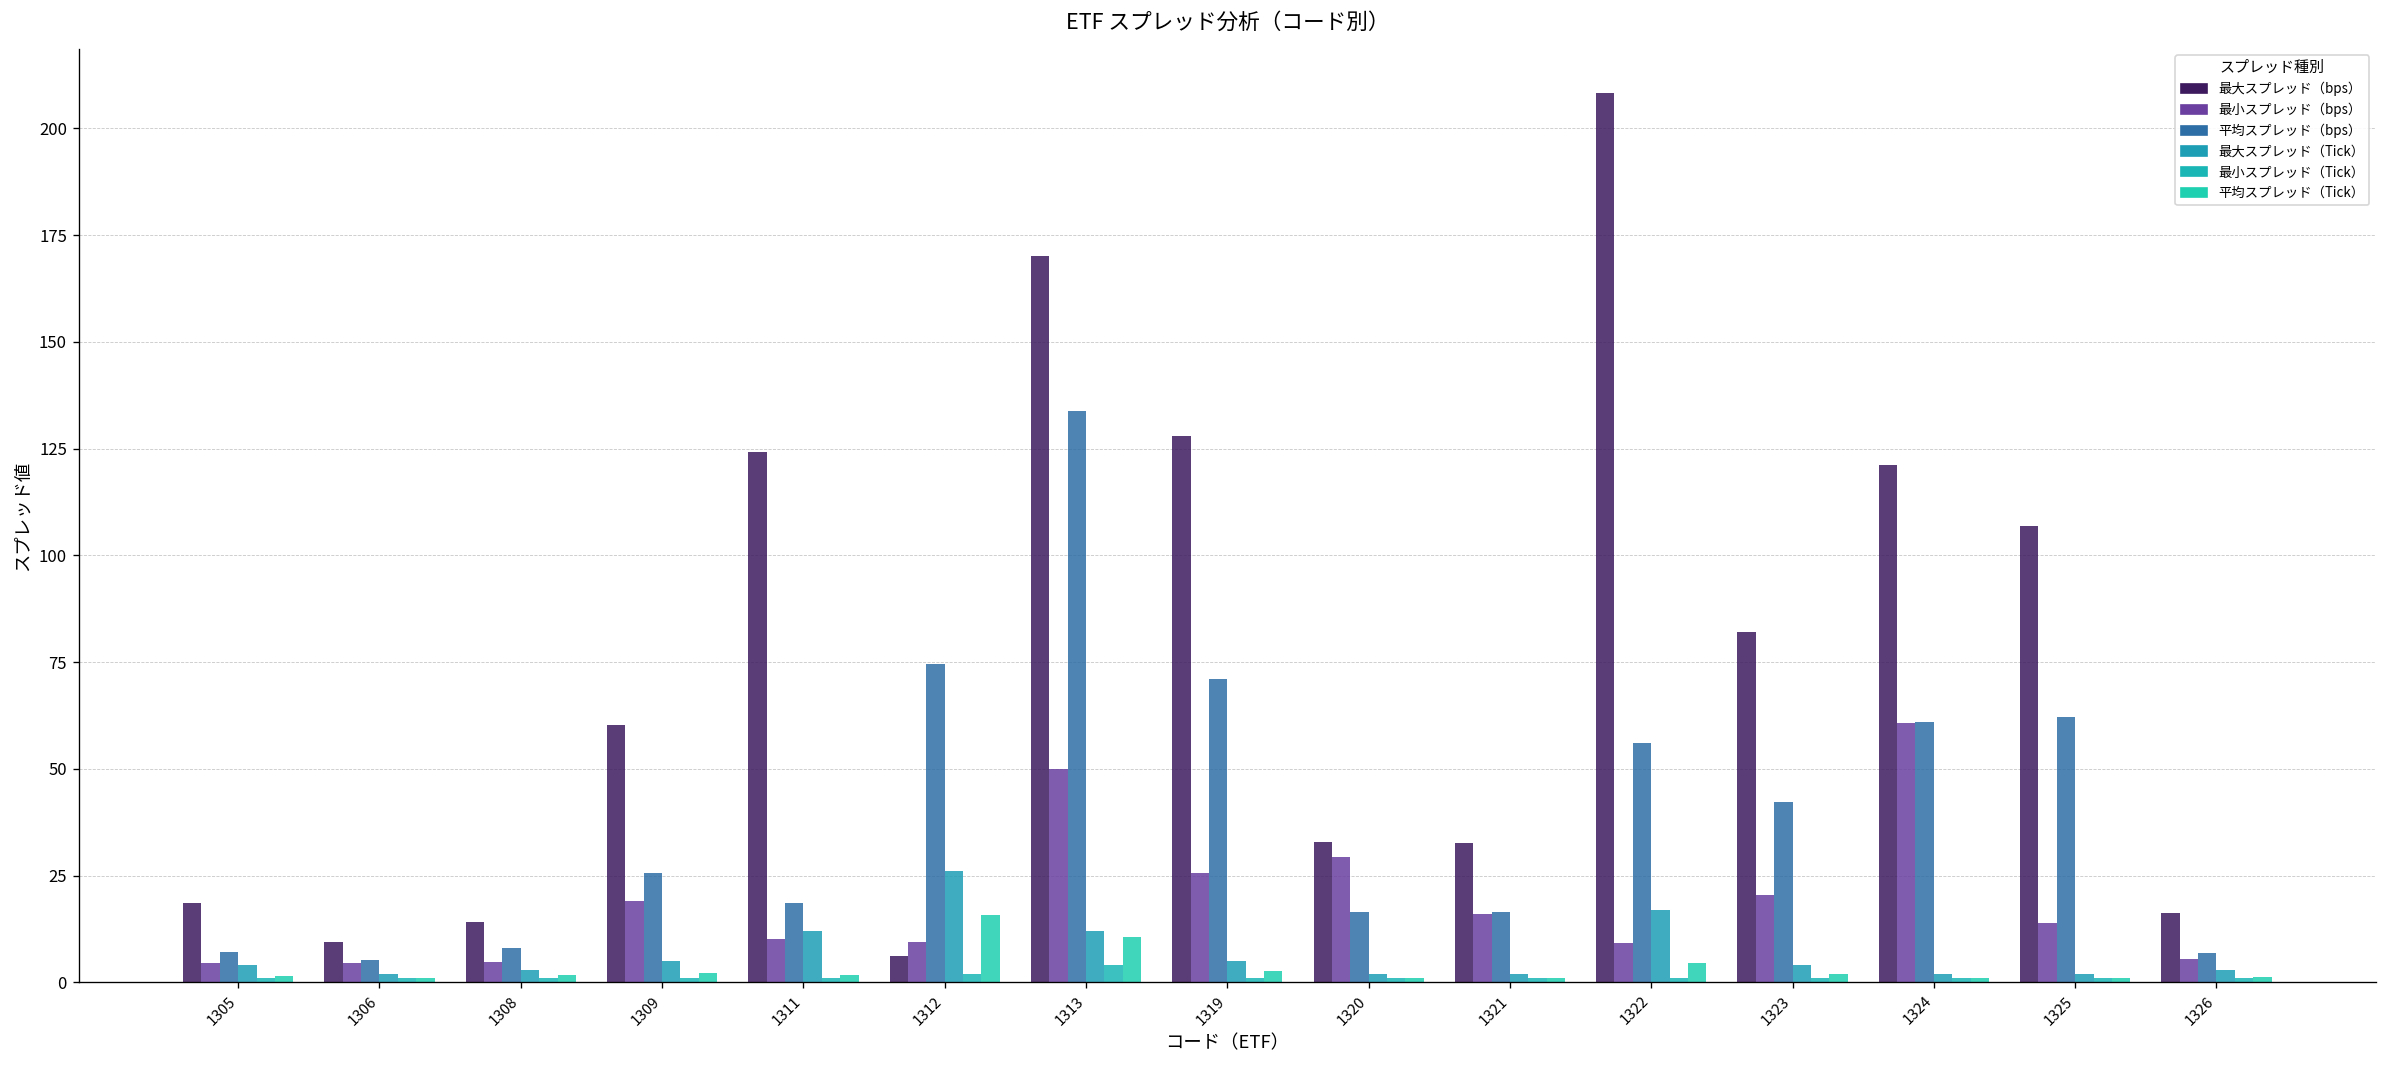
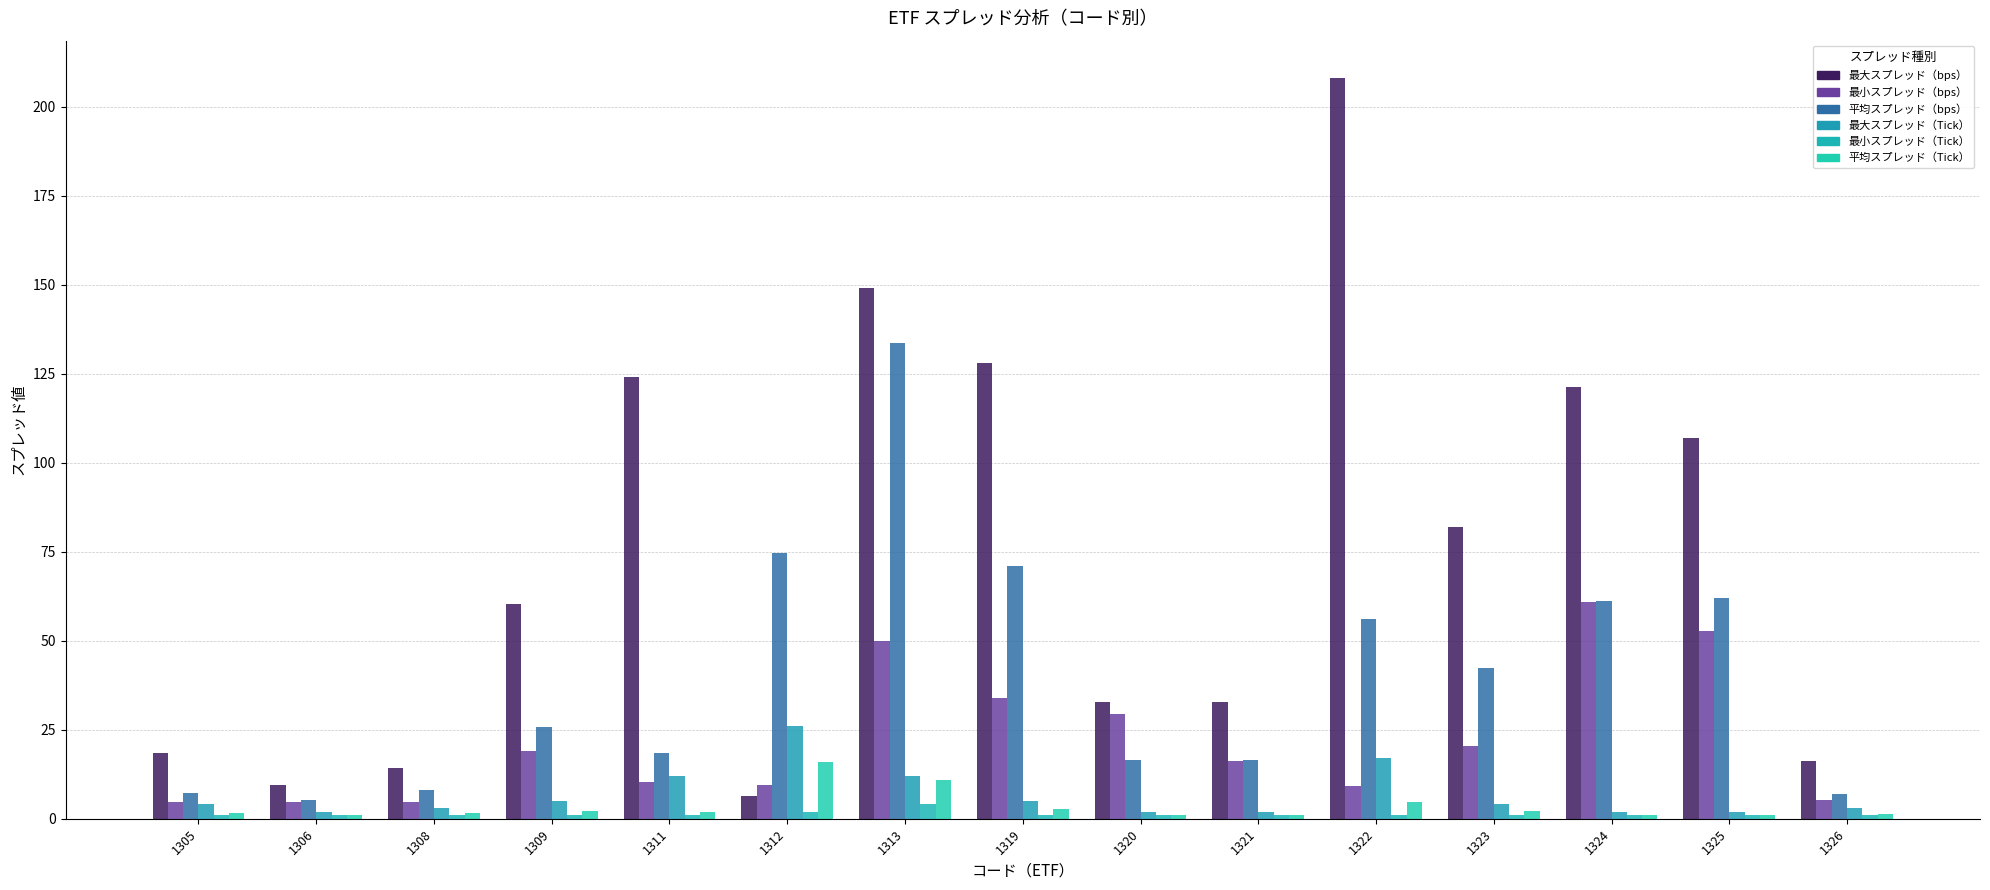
最大スプレッド（bps）, 1313: 170 -> 149
最小スプレッド（bps）, 1319: 26 -> 34
最小スプレッド（bps）, 1325: 14 -> 53
